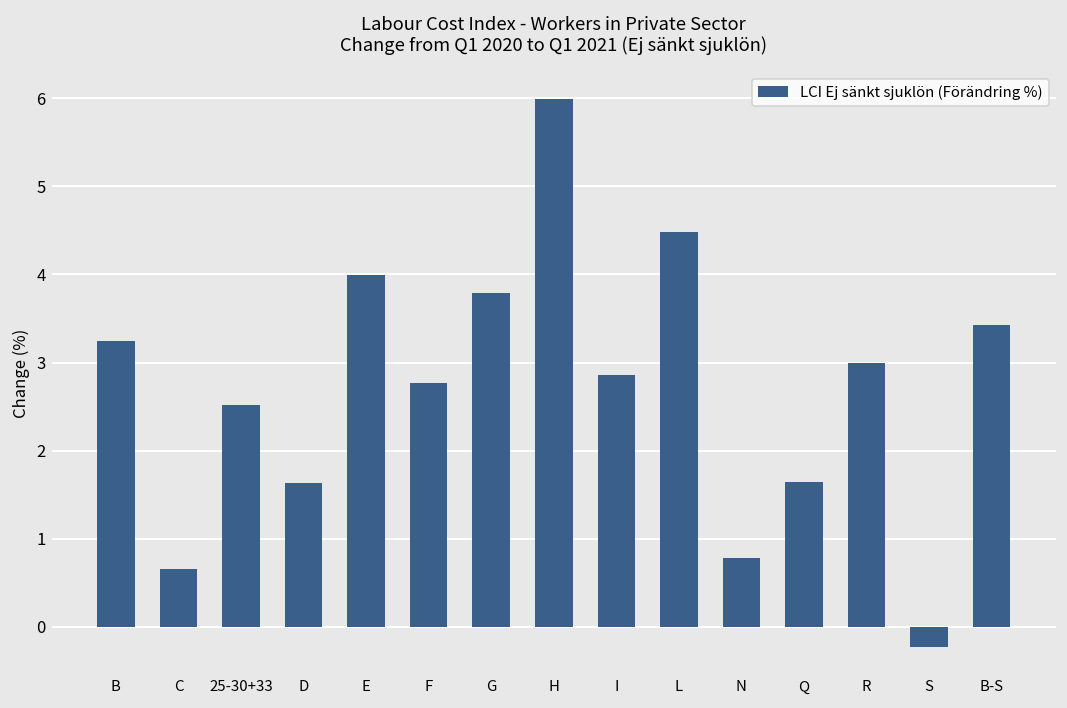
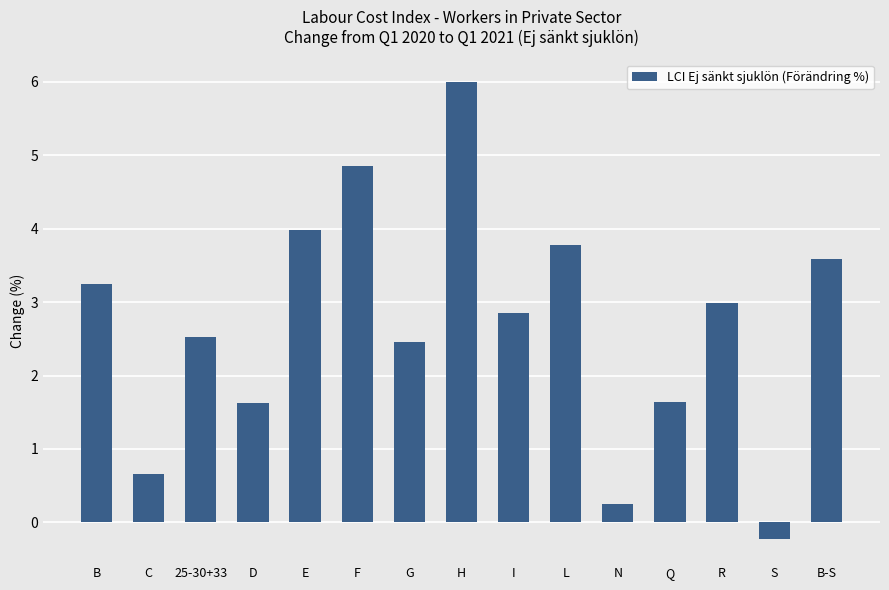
F: 2.8 -> 4.9
G: 3.8 -> 2.5
L: 4.5 -> 3.8
N: 0.8 -> 0.3
B-S: 3.4 -> 3.6
